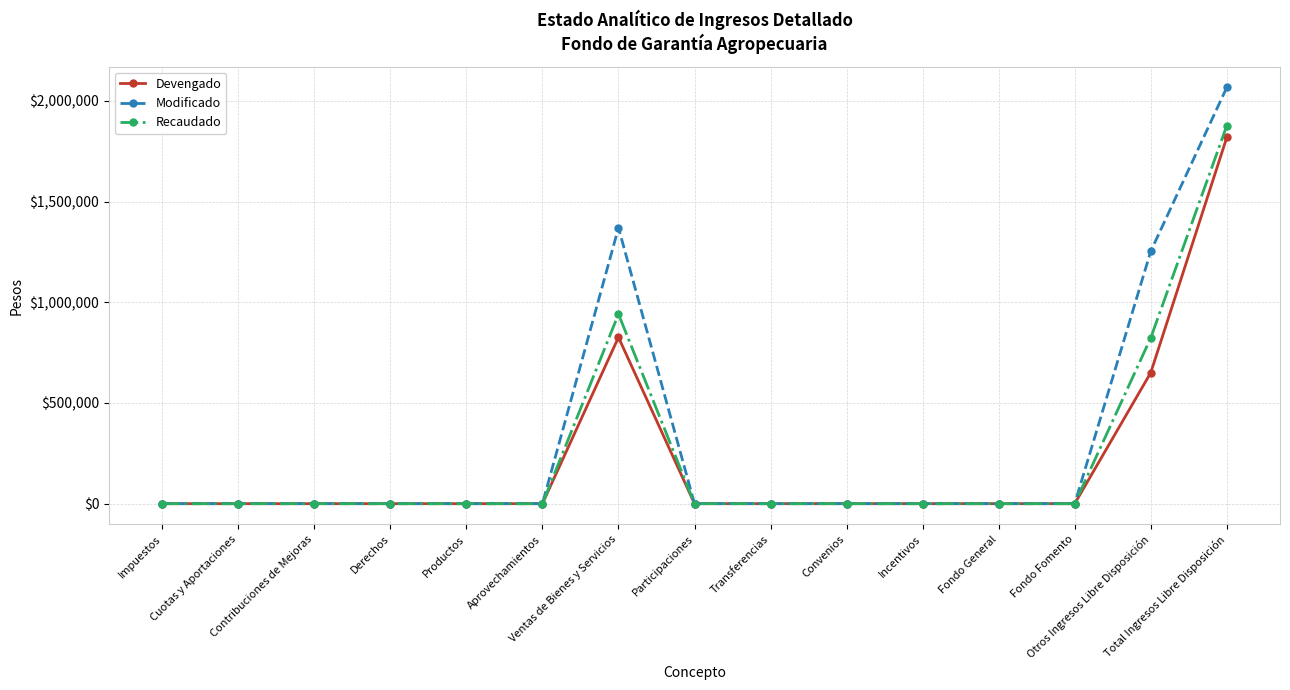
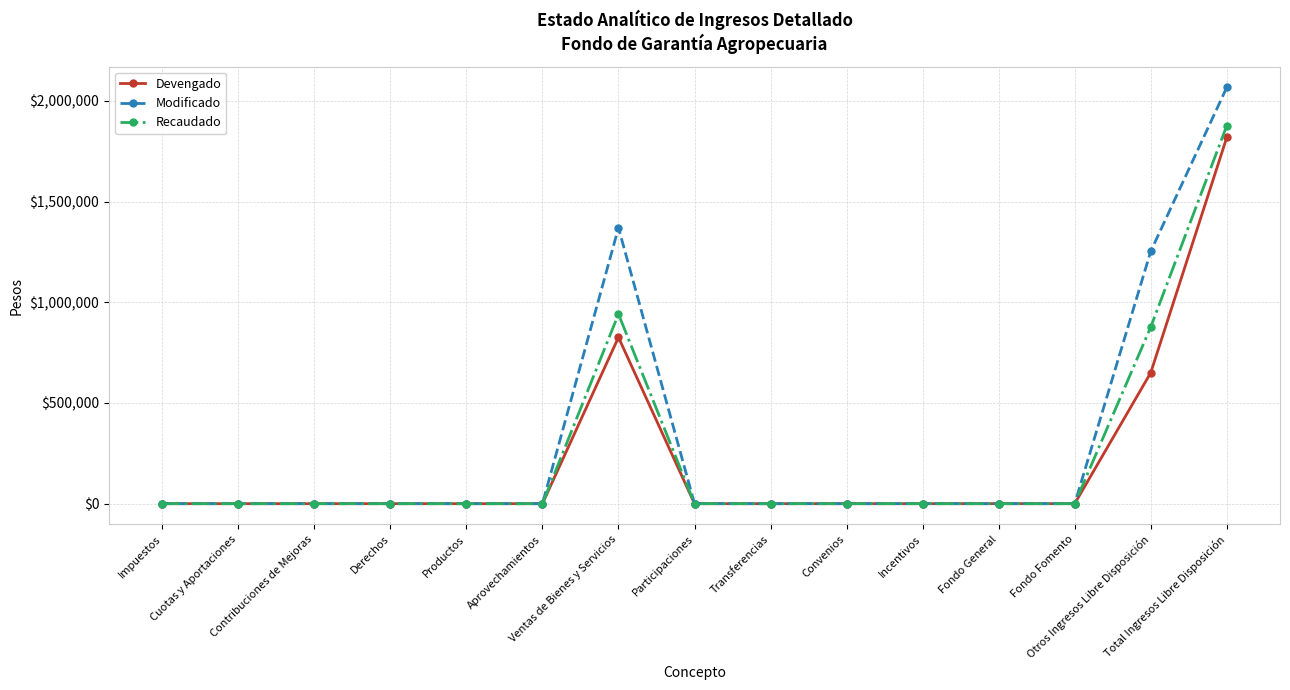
Recaudado, Otros Ingresos Libre Disposición: $820,000 -> $880,000
